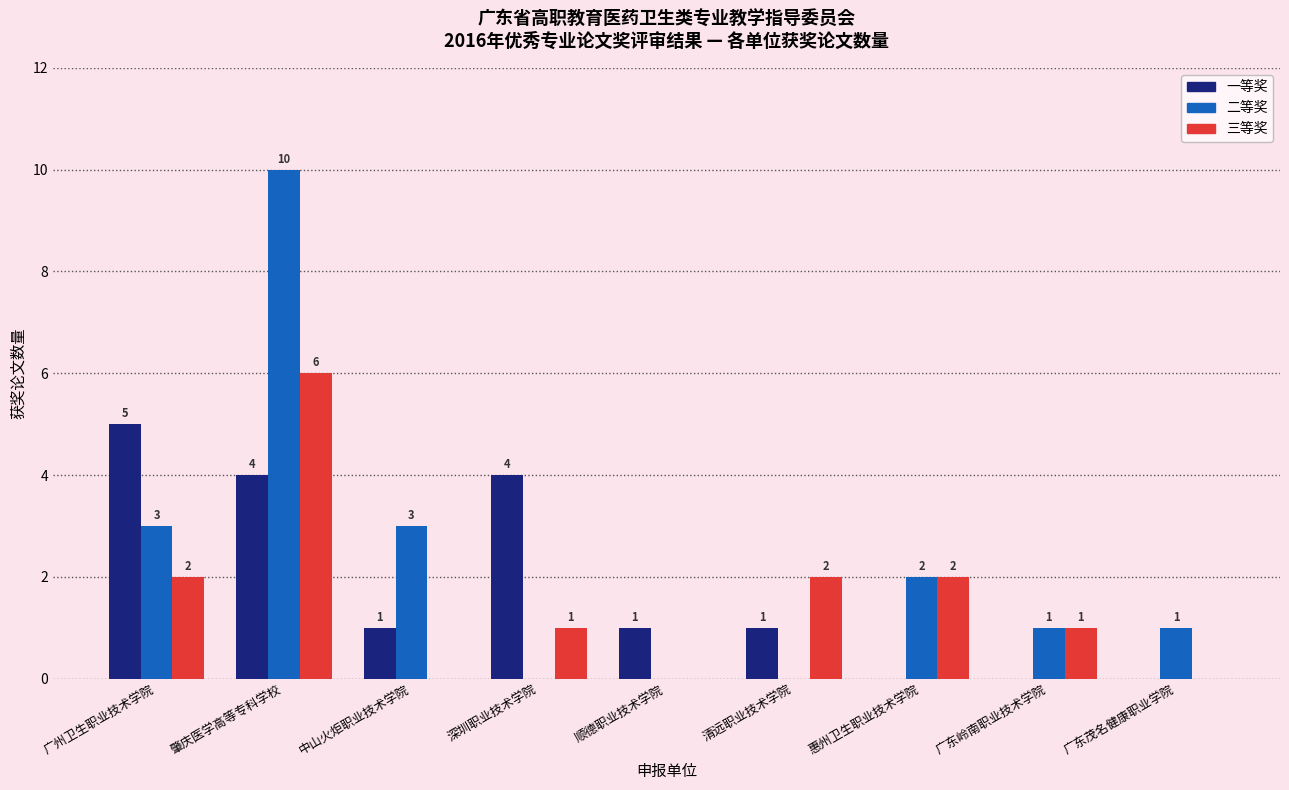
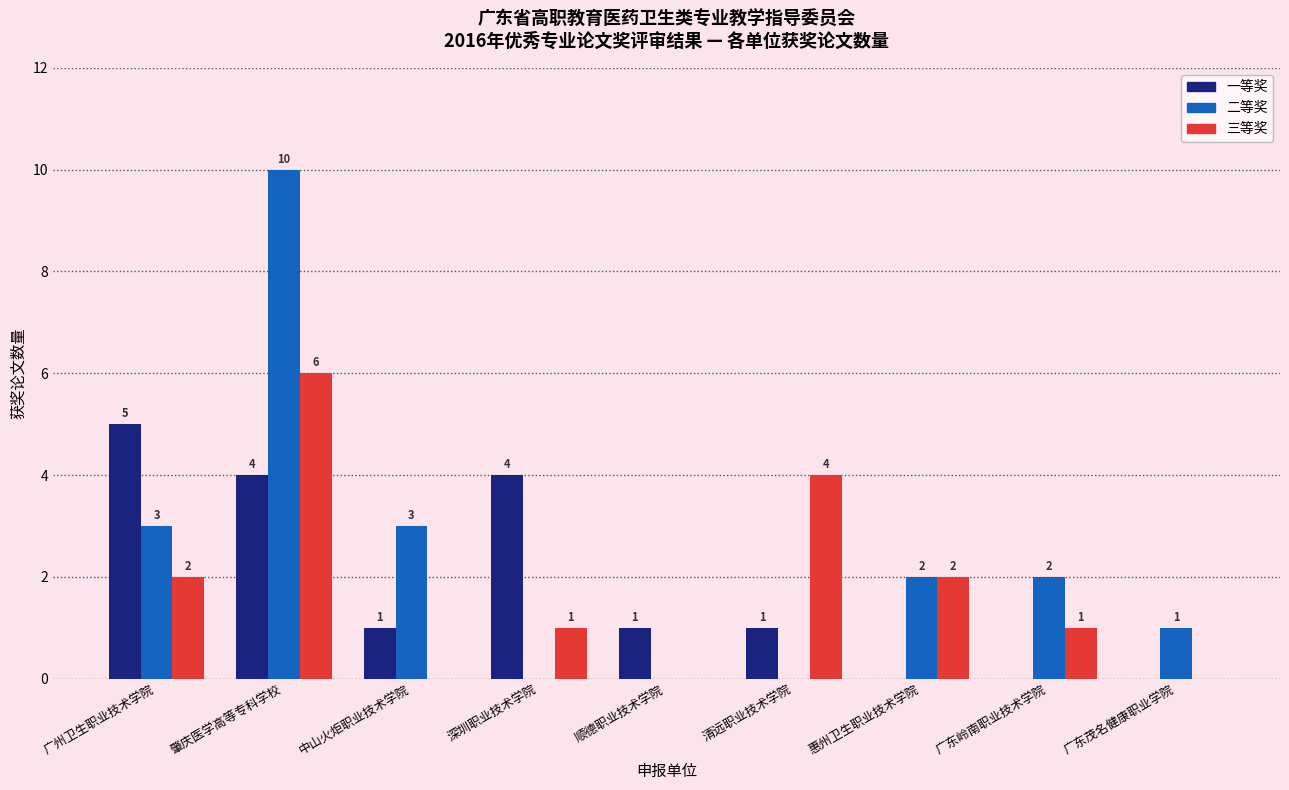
三等奖, 清远职业技术学院: 2 -> 4
二等奖, 广东岭南职业技术学院: 1 -> 2
